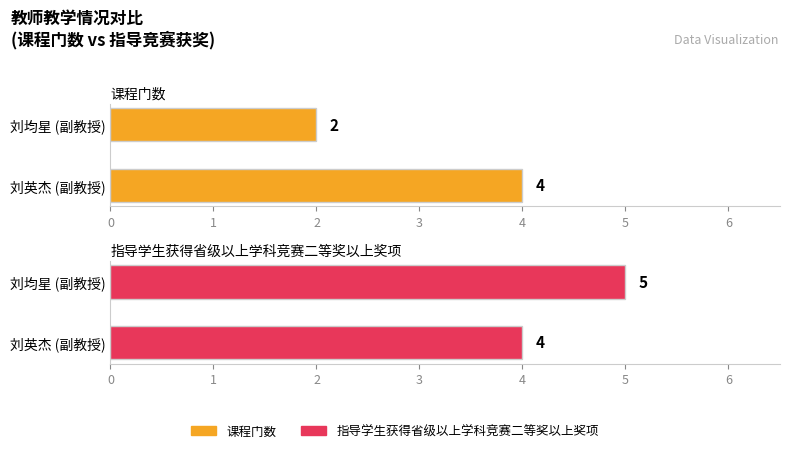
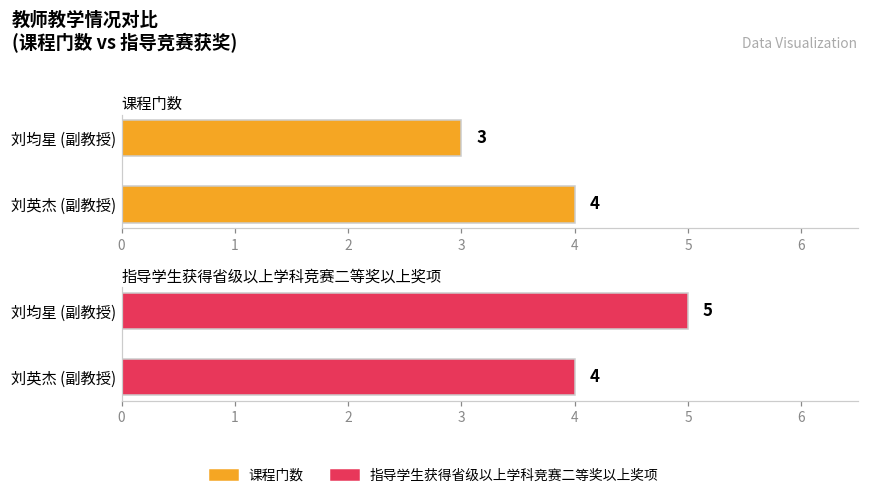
课程门数, 刘均星 (副教授): 2 -> 3
